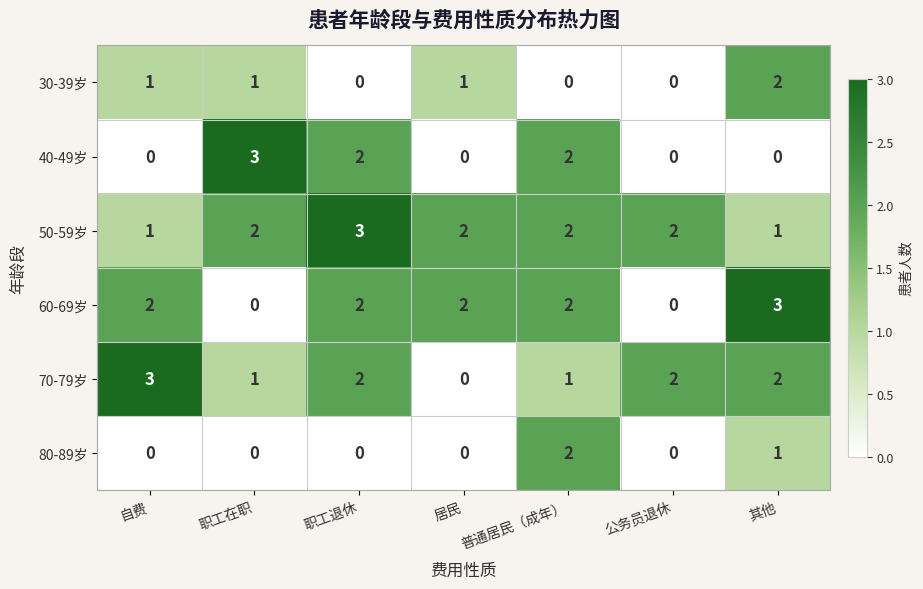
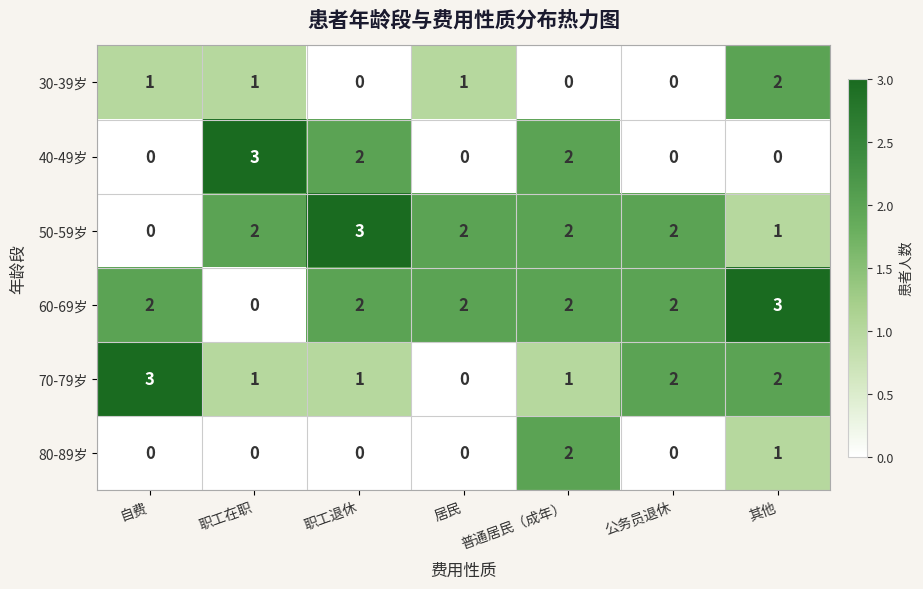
50-59岁, 自费: 1 -> 0
60-69岁, 公务员退休: 0 -> 2
70-79岁, 职工退休: 2 -> 1
